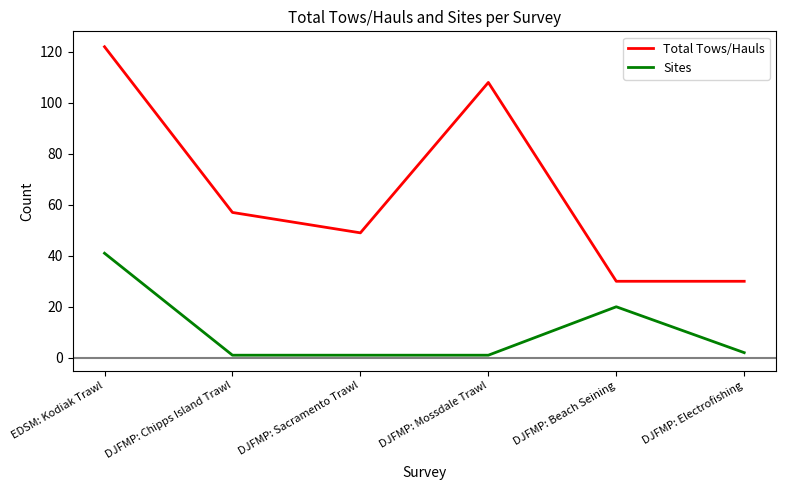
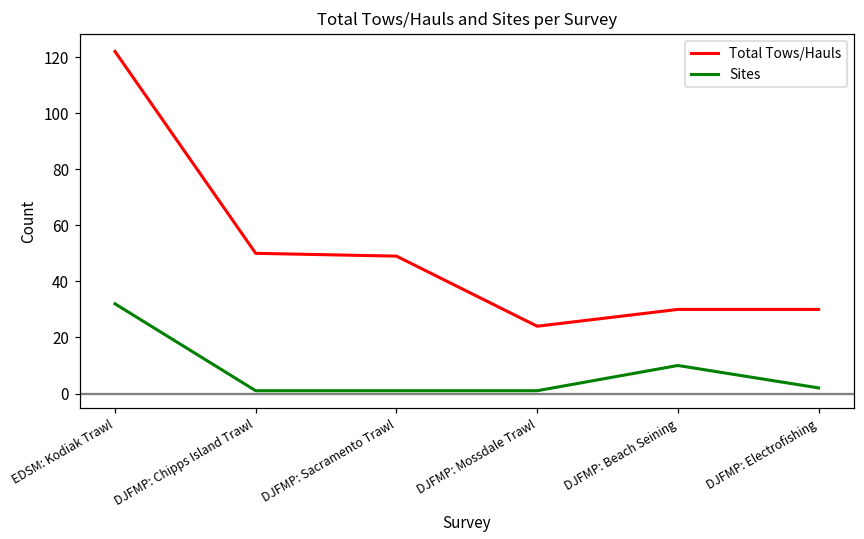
Sites, EDSM: Kodiak Trawl: 41 -> 32
Total Tows/Hauls, DJFMP: Chipps Island Trawl: 57 -> 50
Total Tows/Hauls, DJFMP: Mossdale Trawl: 108 -> 24
Sites, DJFMP: Beach Seining: 20 -> 10
